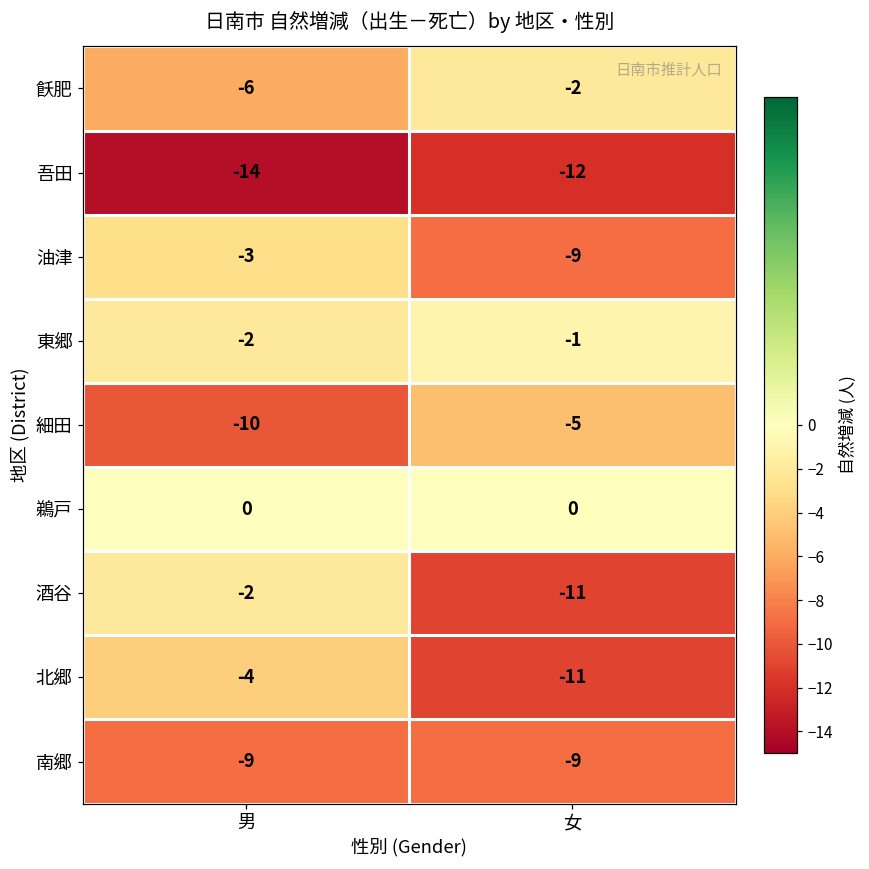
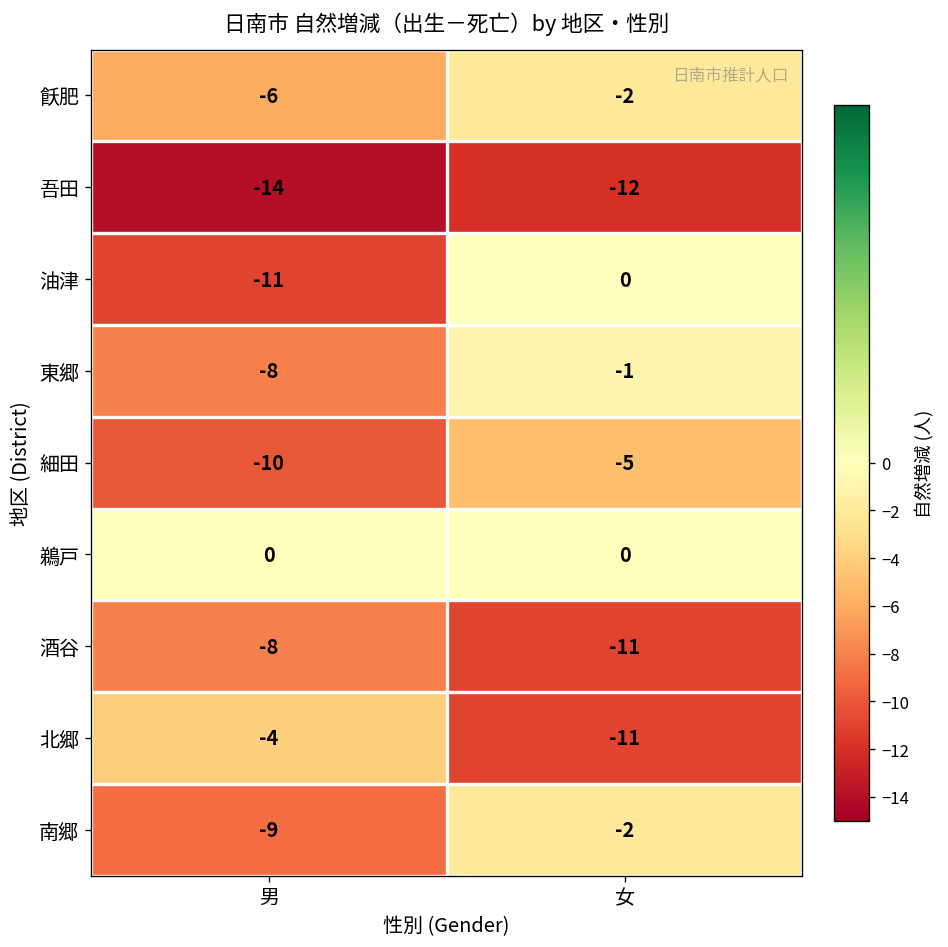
油津, 男: -3 -> -11
油津, 女: -9 -> 0
東郷, 男: -2 -> -8
酒谷, 男: -2 -> -8
南郷, 女: -9 -> -2
